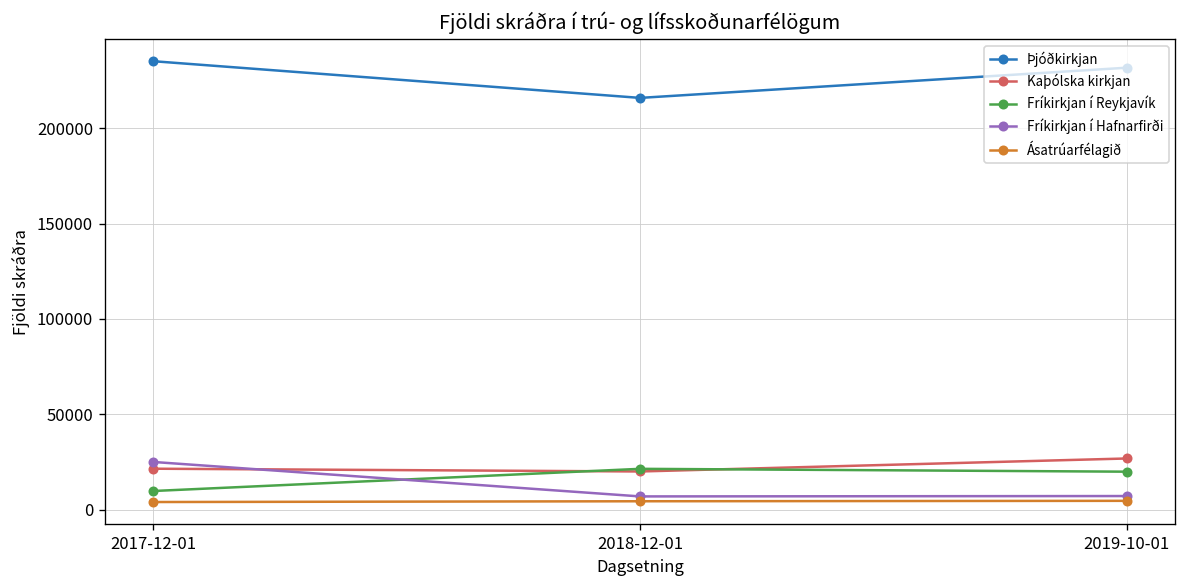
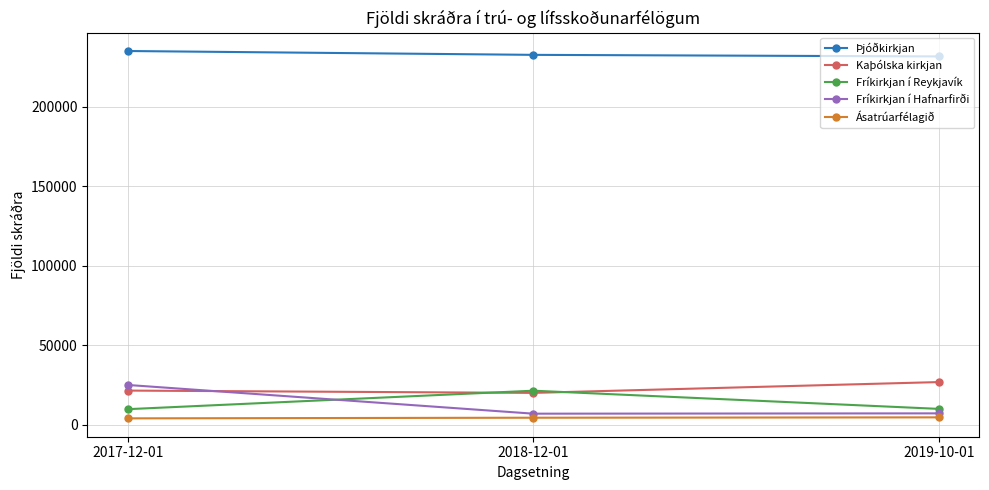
Þjóðkirkjan, 2018-12-01: 216000 -> 233000
Fríkirkjan í Reykjavík, 2019-10-01: 20000 -> 10000
